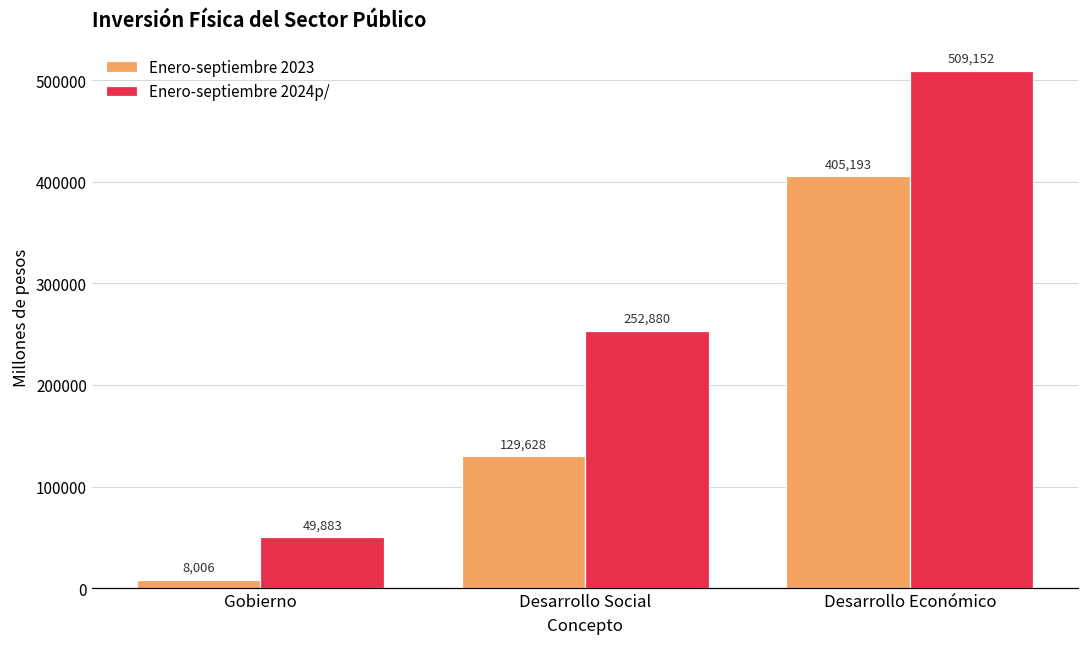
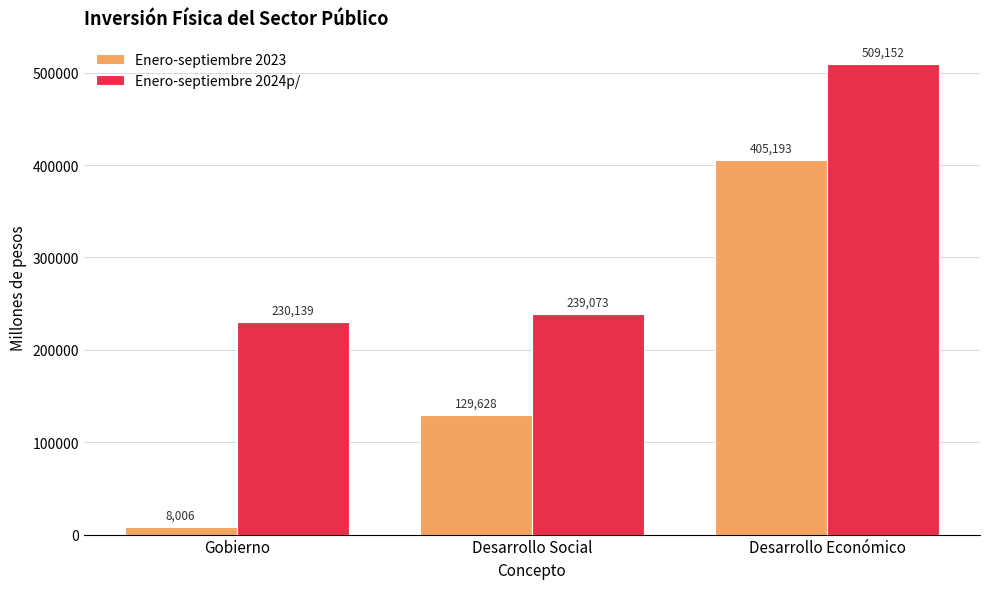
Enero-septiembre 2024p/, Gobierno: 49,883 -> 230,139
Enero-septiembre 2024p/, Desarrollo Social: 252,880 -> 239,073
